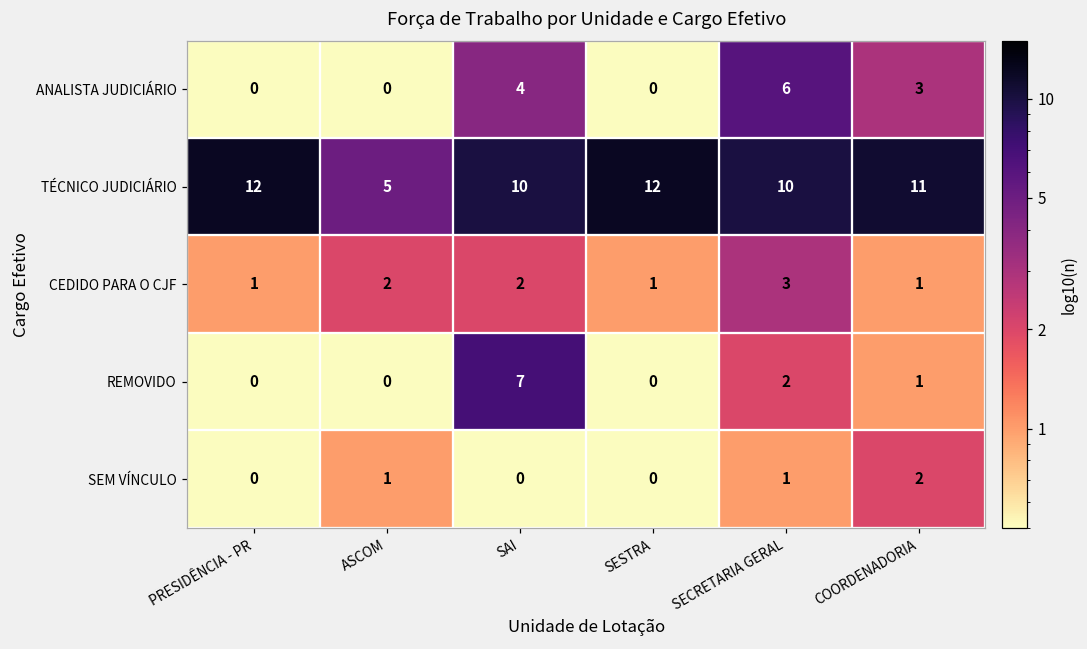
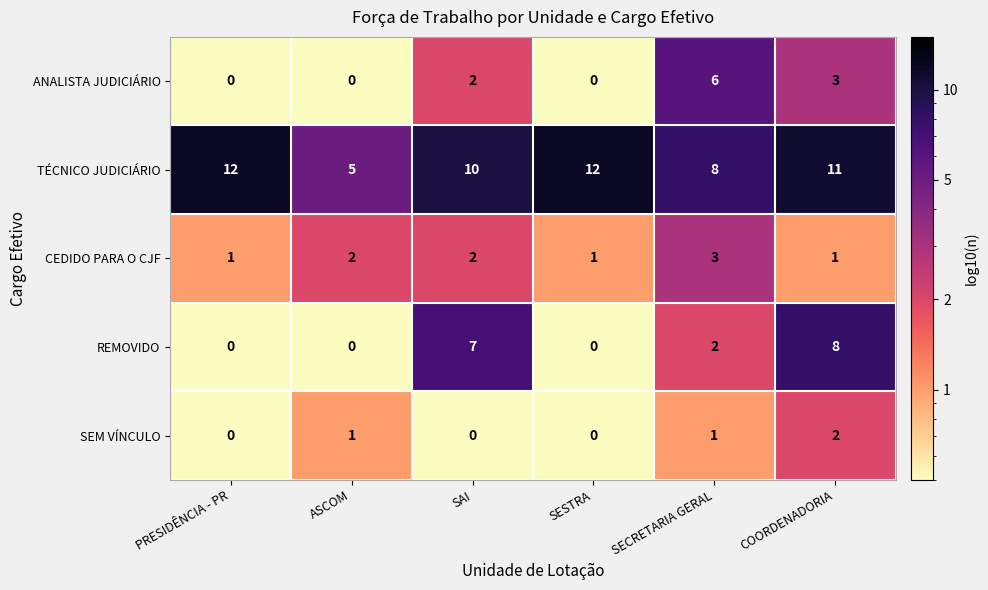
ANALISTA JUDICIÁRIO, SAI: 4 -> 2
TÉCNICO JUDICIÁRIO, SECRETARIA GERAL: 10 -> 8
REMOVIDO, COORDENADORIA: 1 -> 8
